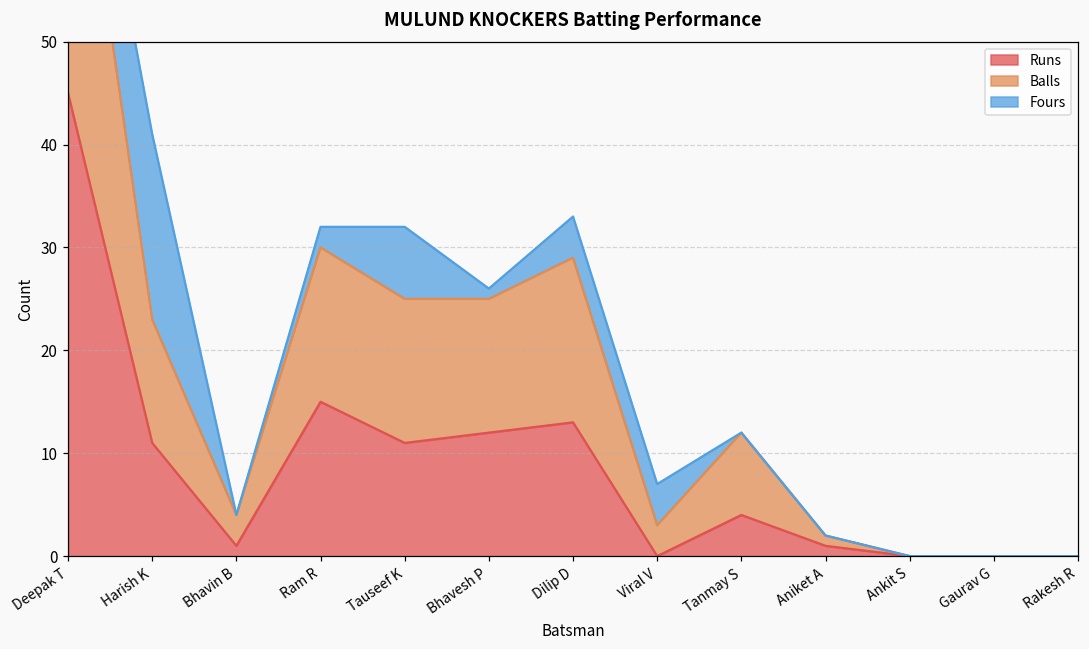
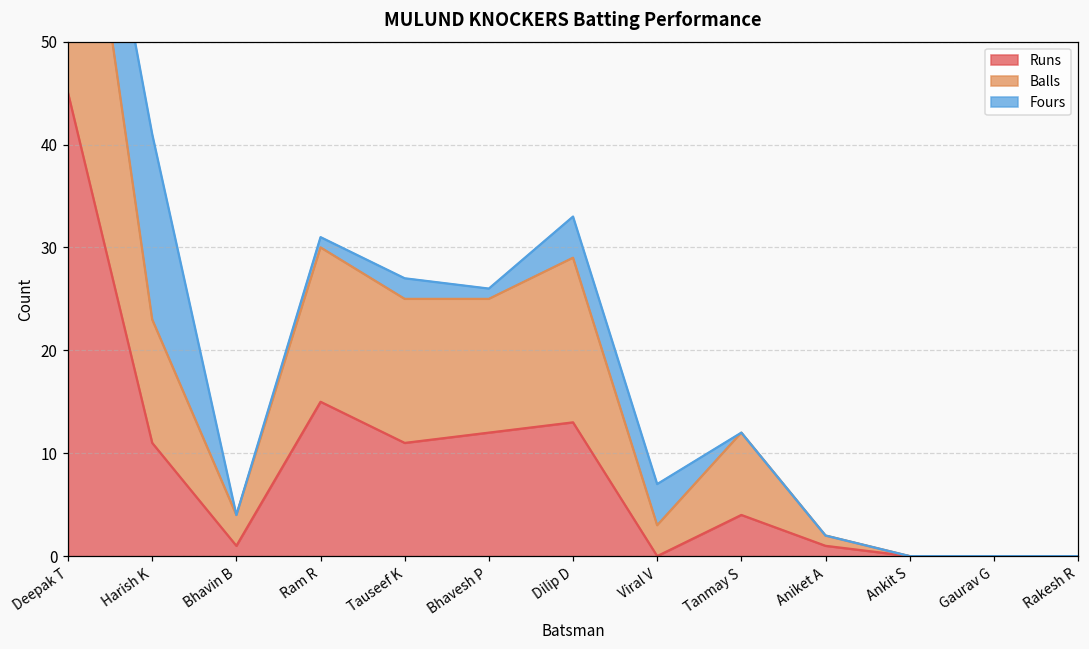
Fours, Ram R: 2 -> 1
Fours, Tauseef K: 7 -> 2
